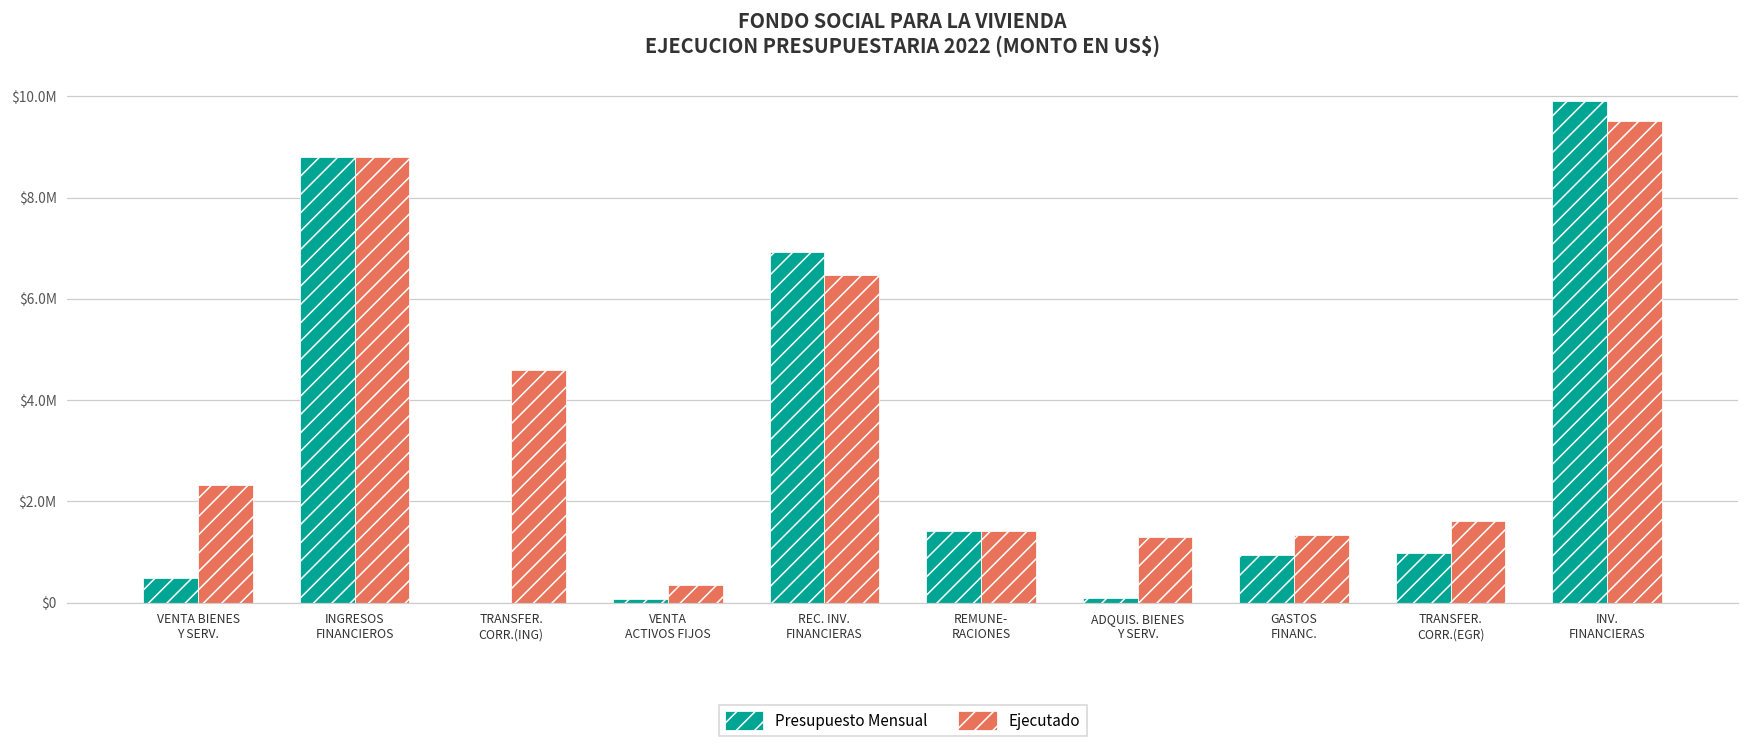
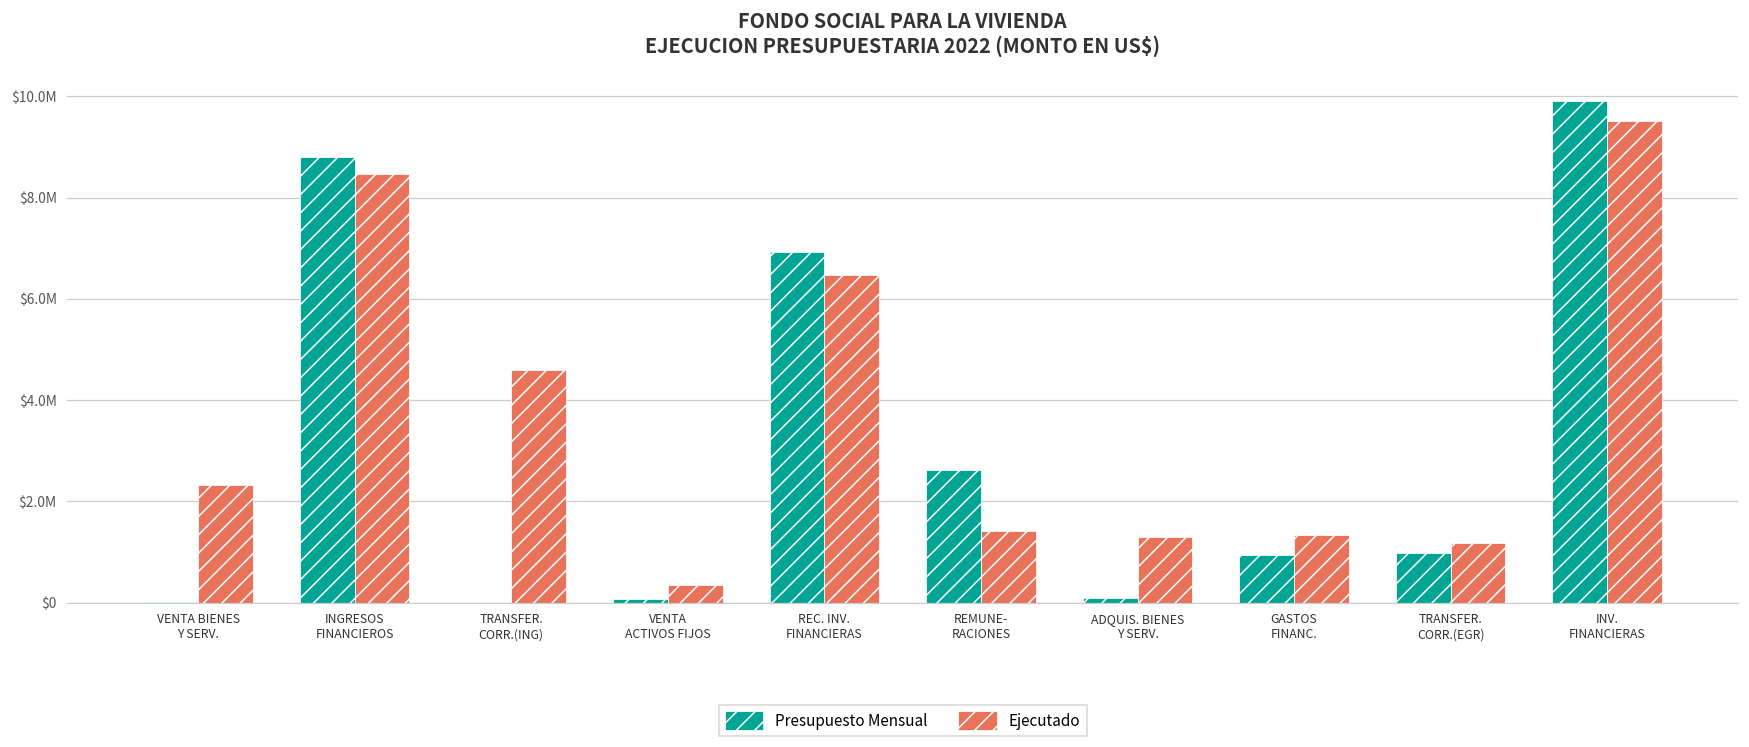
Presupuesto Mensual, VENTA BIENES Y SERV.: $500000 -> $0
Ejecutado, INGRESOS FINANCIEROS: $8800000 -> $8500000
Presupuesto Mensual, REMUNE- RACIONES: $1400000 -> $2600000
Ejecutado, TRANSFER. CORR.(EGR): $1600000 -> $1200000
